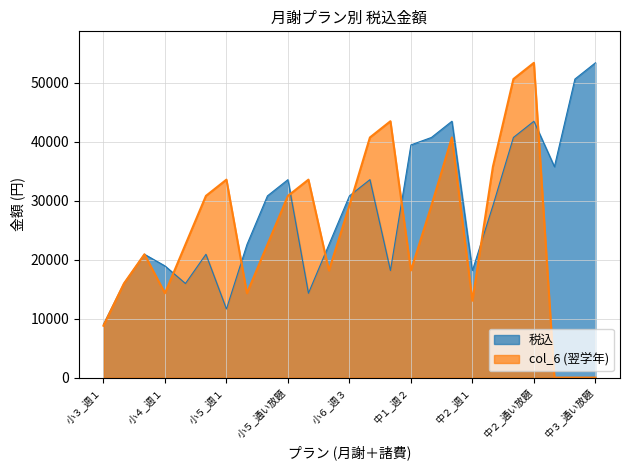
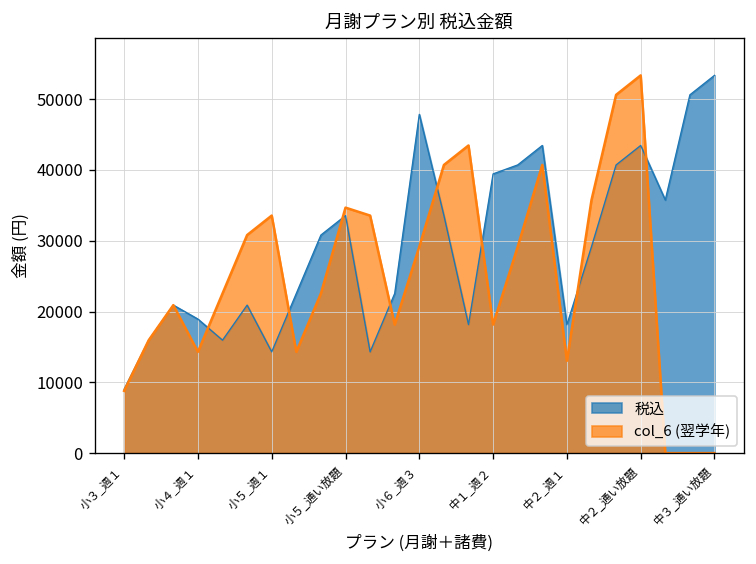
税込, 小５_週１: 12000 -> 14000
col_6 (翌学年), 小５_通い放題: 31000 -> 35000
税込, 小６_週３: 31000 -> 48000
